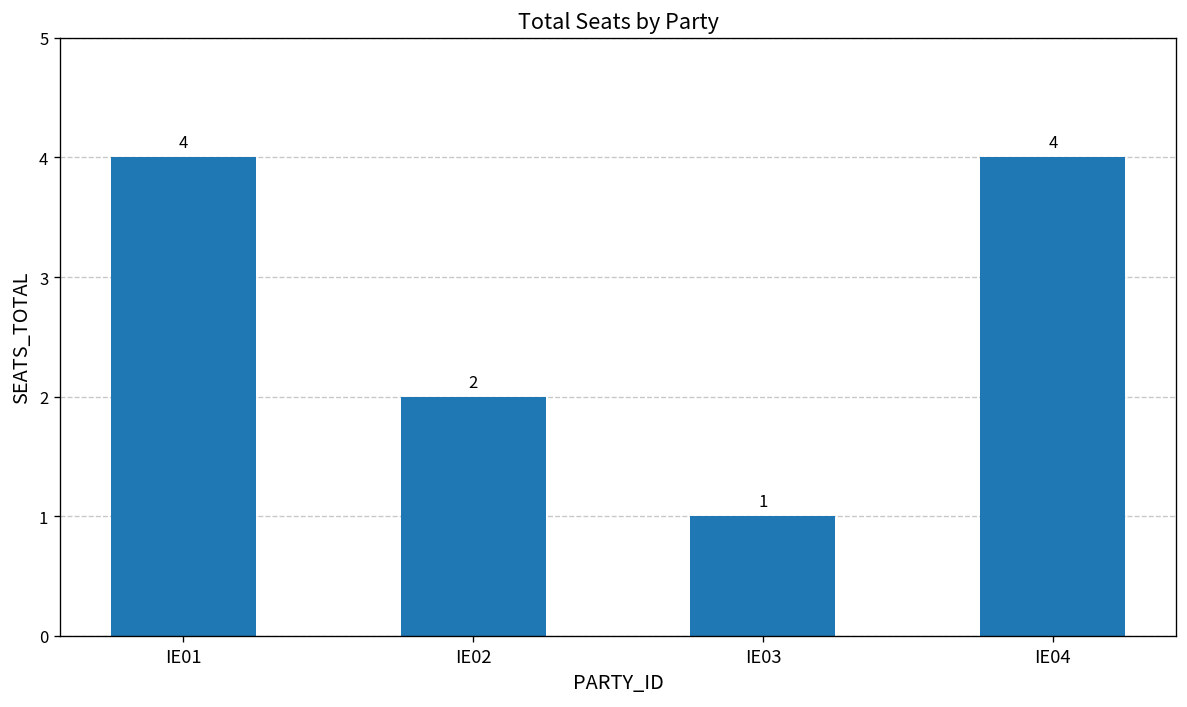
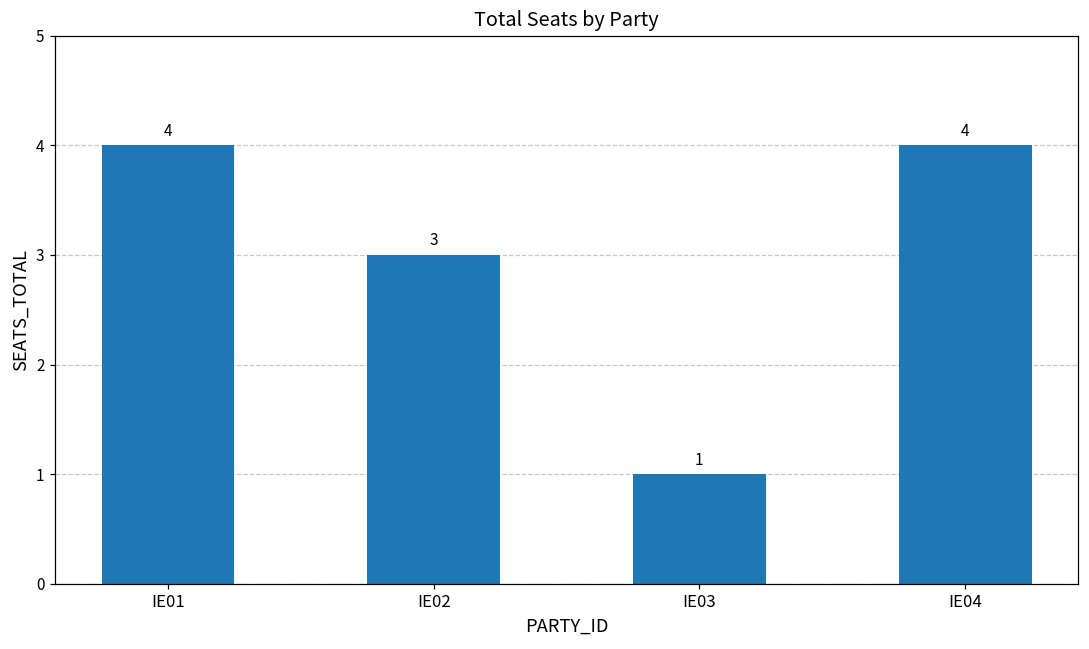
IE02: 2 -> 3
